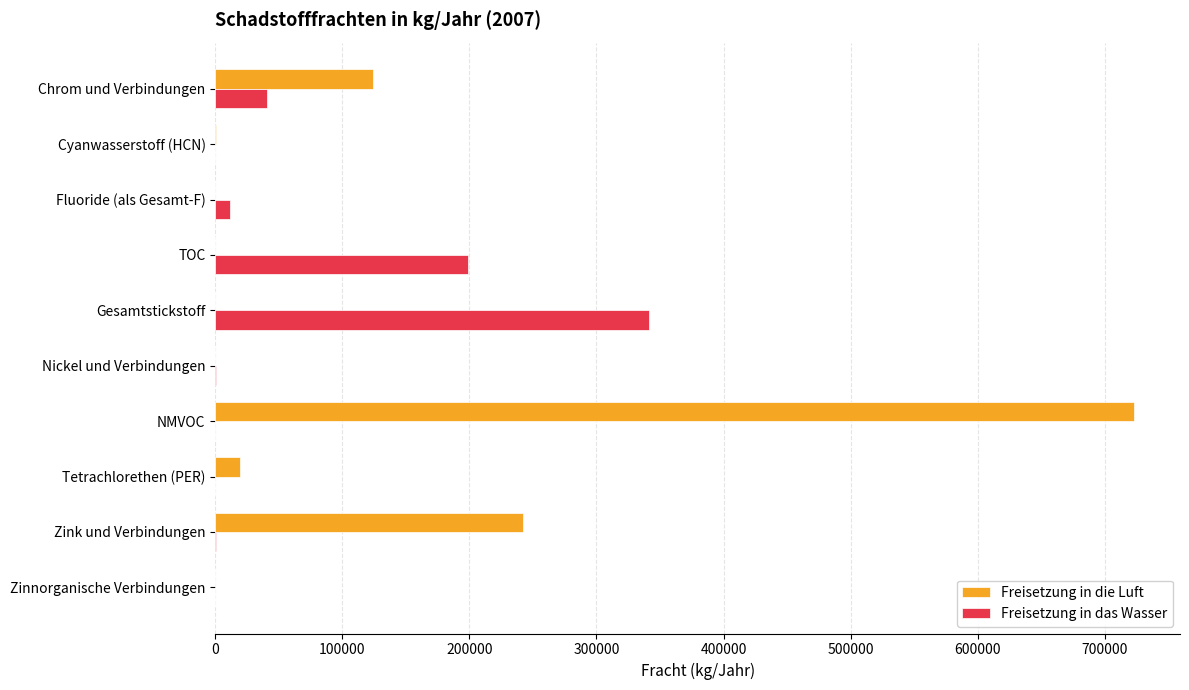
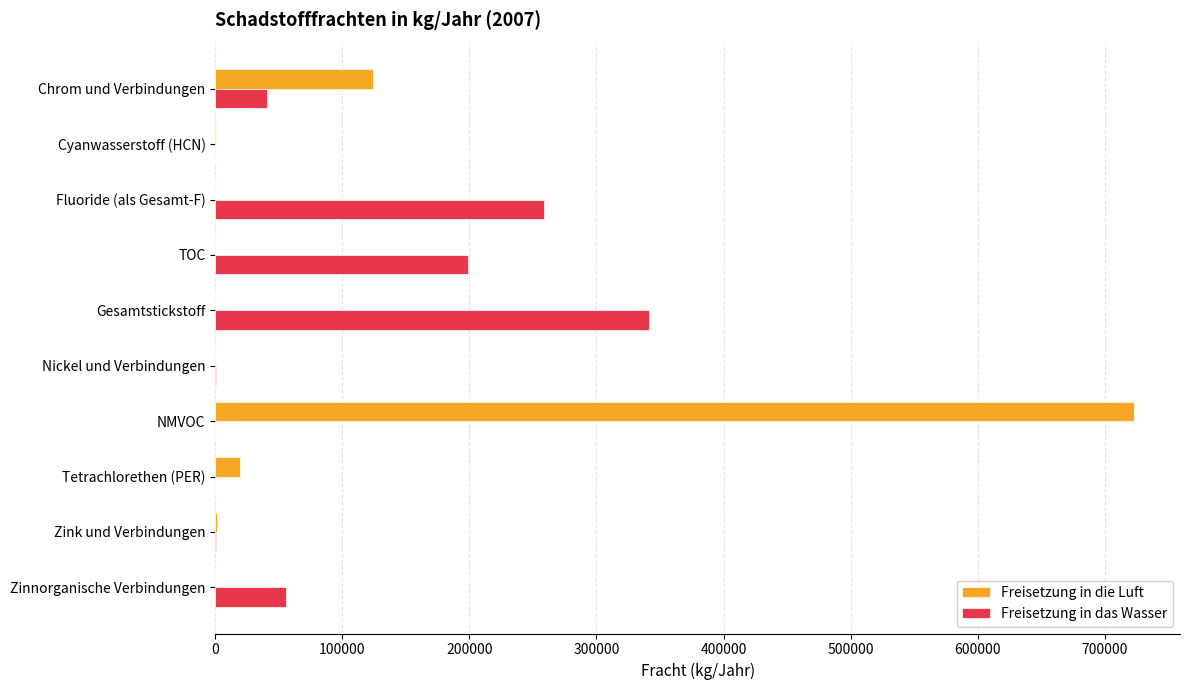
Freisetzung in das Wasser, Fluoride (als Gesamt-F): 12000 -> 259000
Freisetzung in die Luft, Zink und Verbindungen: 243000 -> 1000
Freisetzung in das Wasser, Zinnorganische Verbindungen: 0 -> 56000
